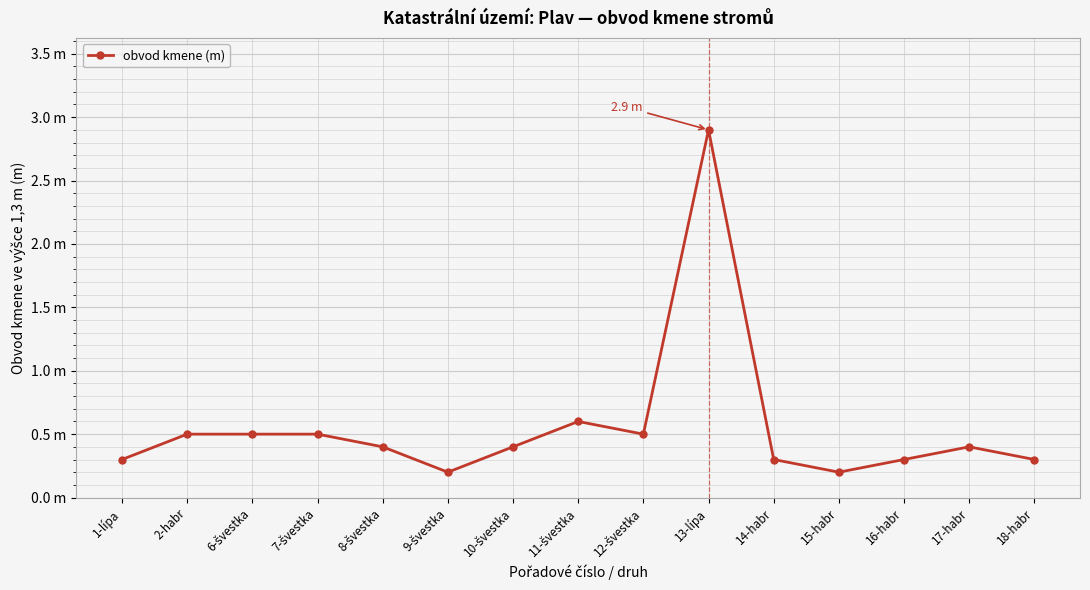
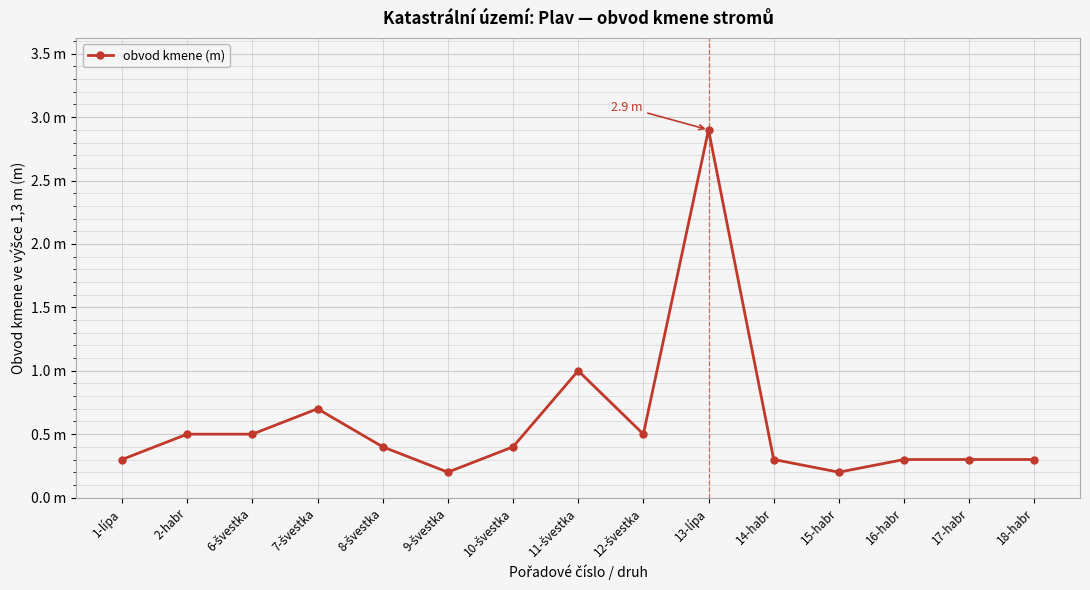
7-švestka: 0.5 m -> 0.7 m
11-švestka: 0.6 m -> 1.0 m
17-habr: 0.4 m -> 0.3 m
